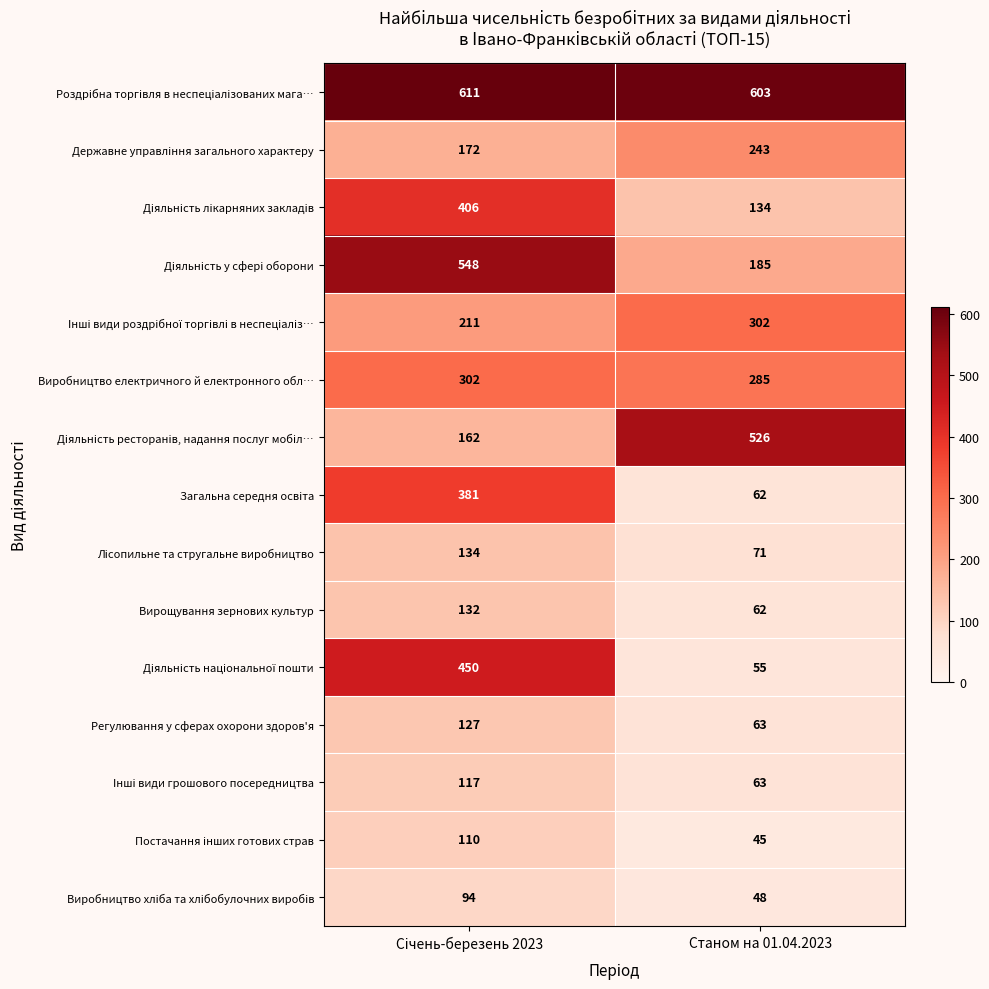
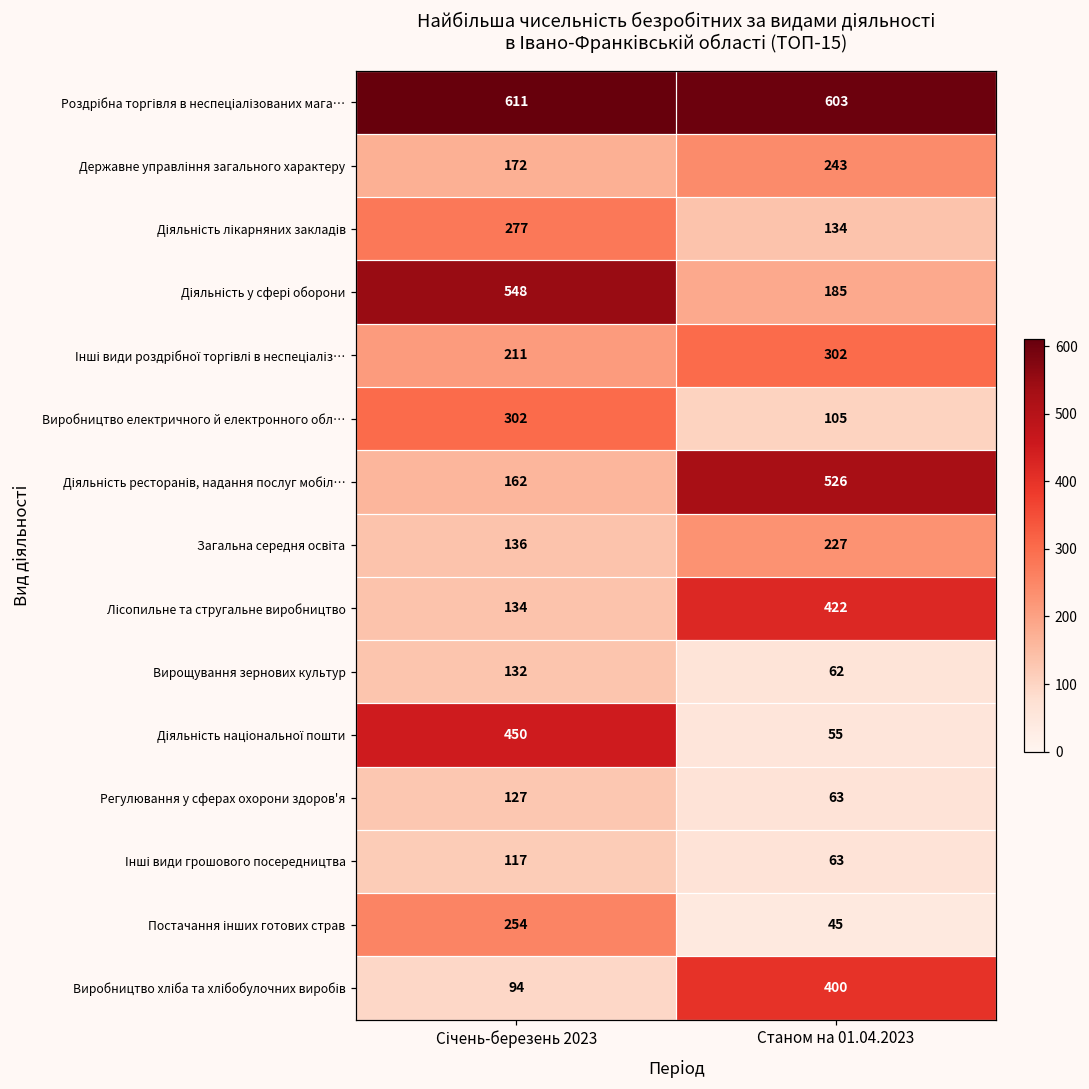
Діяльність лікарняних закладів, Січень-березень 2023: 406 -> 277
Виробництво електричного й електронного обл…, Станом на 01.04.2023: 285 -> 105
Загальна середня освіта, Січень-березень 2023: 381 -> 136
Загальна середня освіта, Станом на 01.04.2023: 62 -> 227
Лісопильне та стругальне виробництво, Станом на 01.04.2023: 71 -> 422
Постачання інших готових страв, Січень-березень 2023: 110 -> 254
Виробництво хліба та хлібобулочних виробів, Станом на 01.04.2023: 48 -> 400
